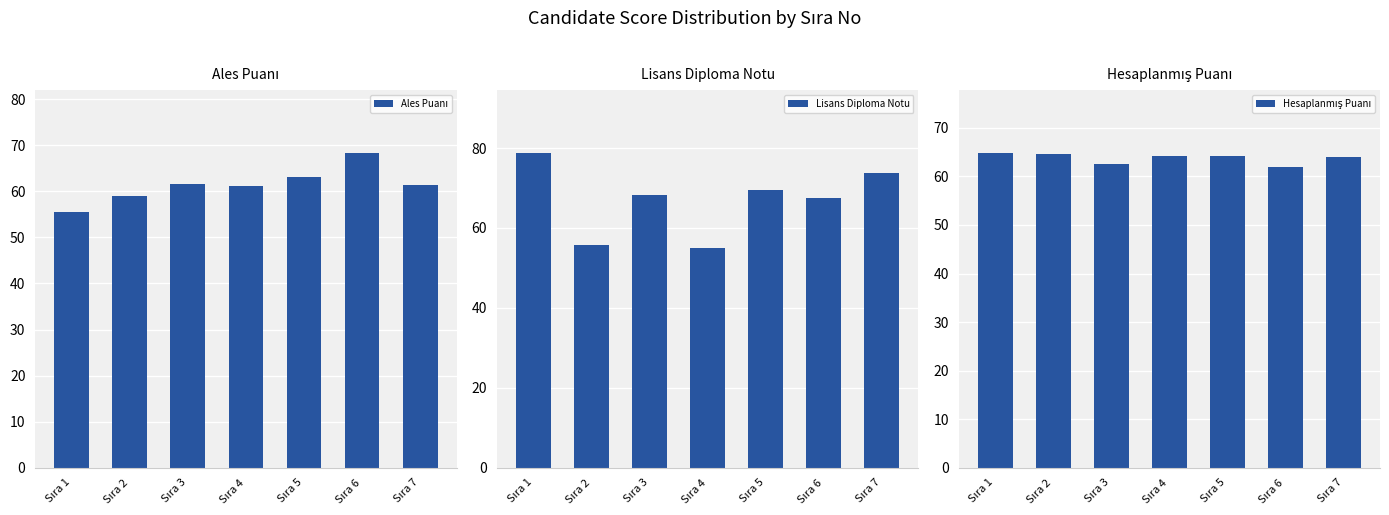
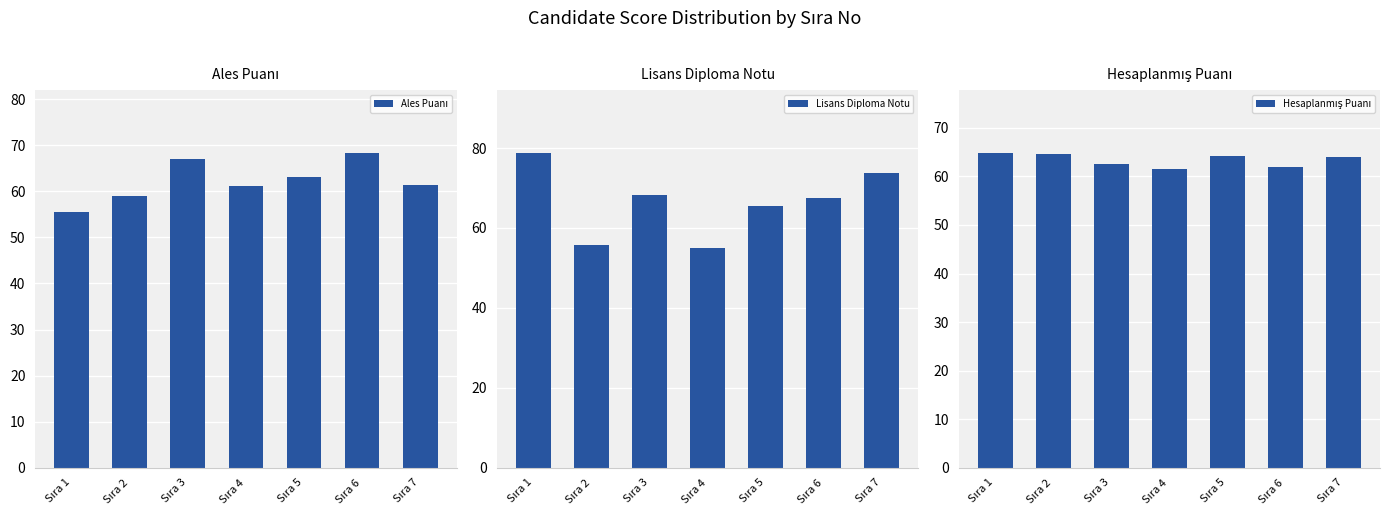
Ales Puanı, Sıra 3: 61 -> 67
Lisans Diploma Notu, Sıra 5: 70 -> 65
Hesaplanmış Puanı, Sıra 4: 64 -> 61
